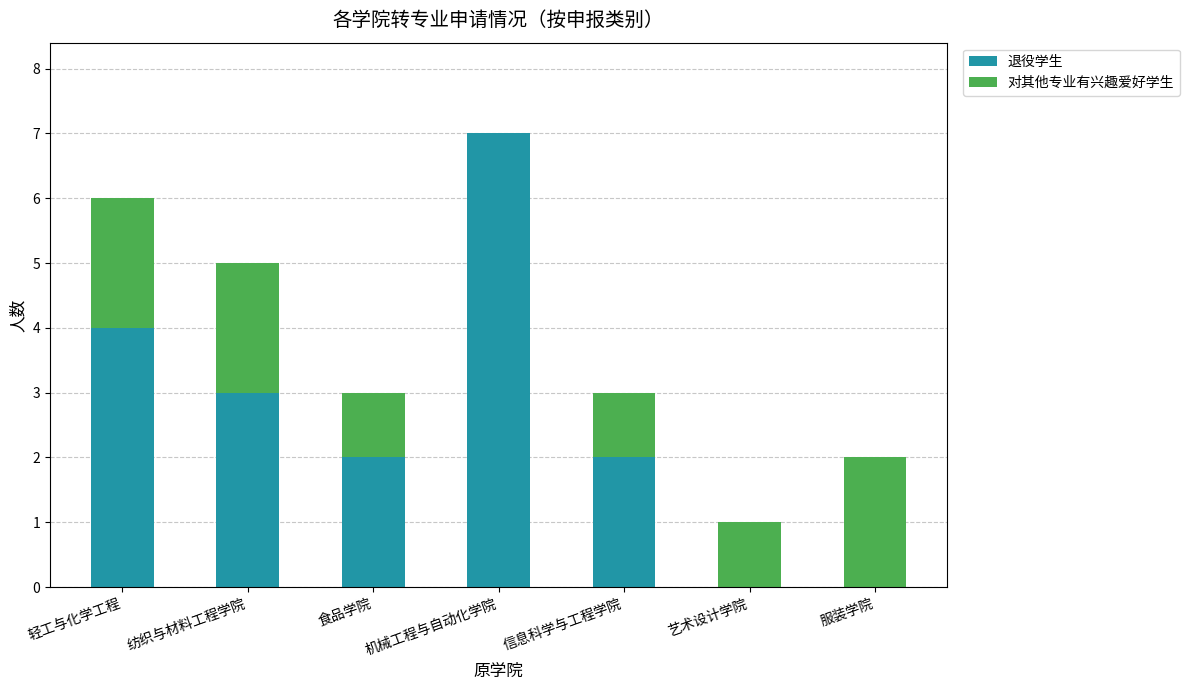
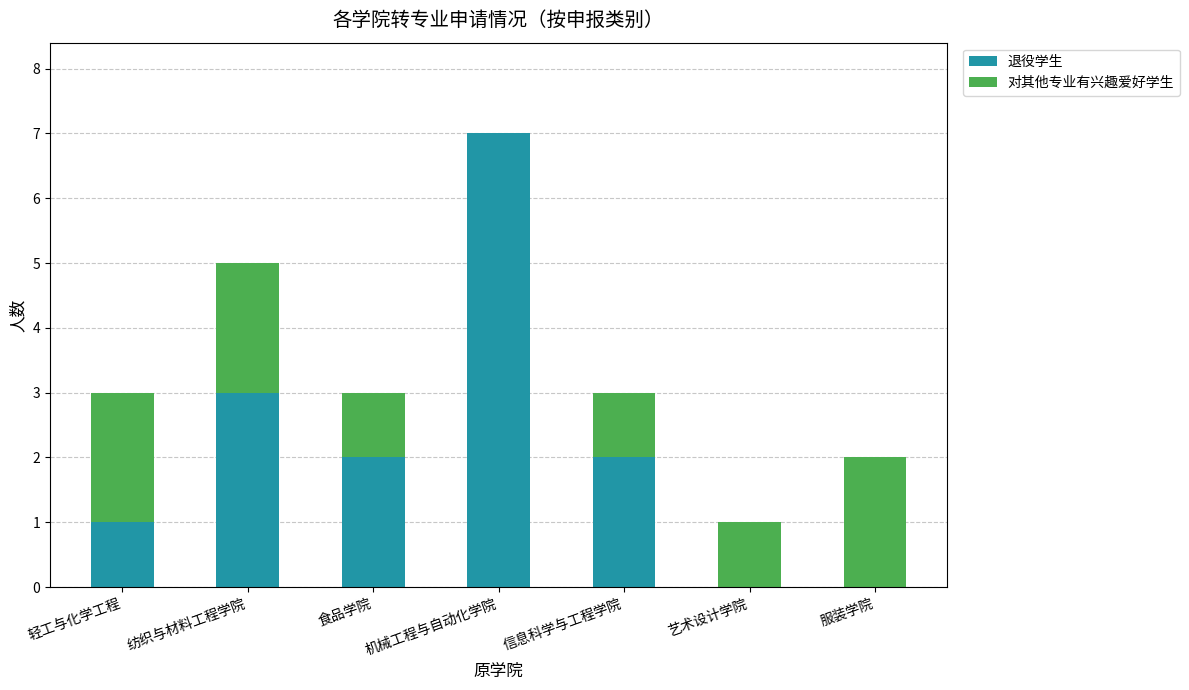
退役学生, 轻工与化学工程: 4 -> 1
